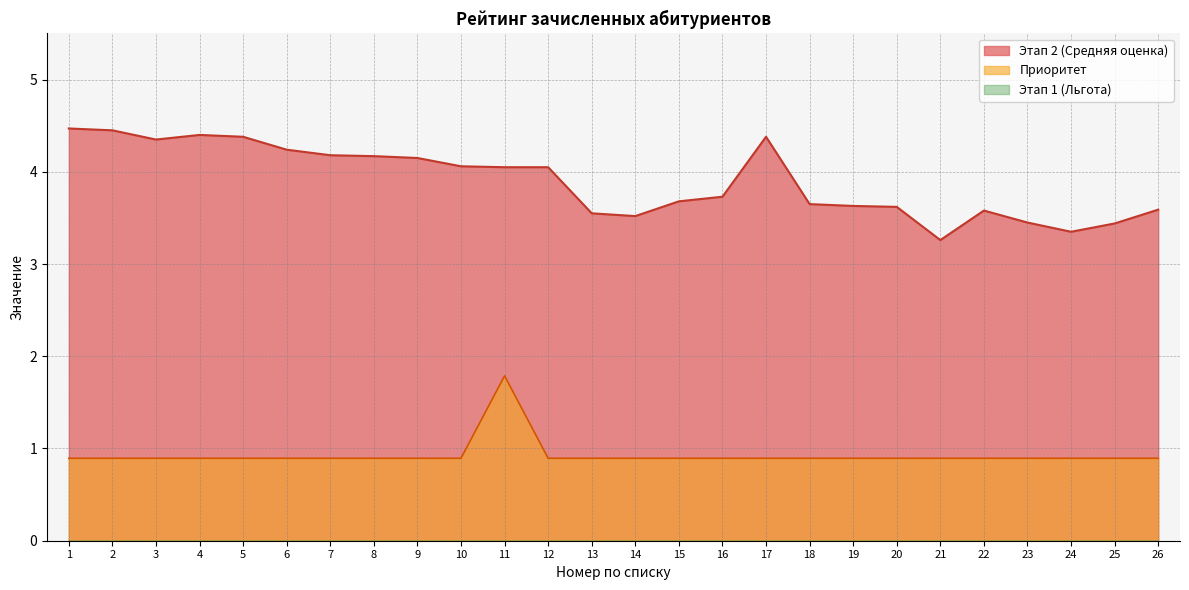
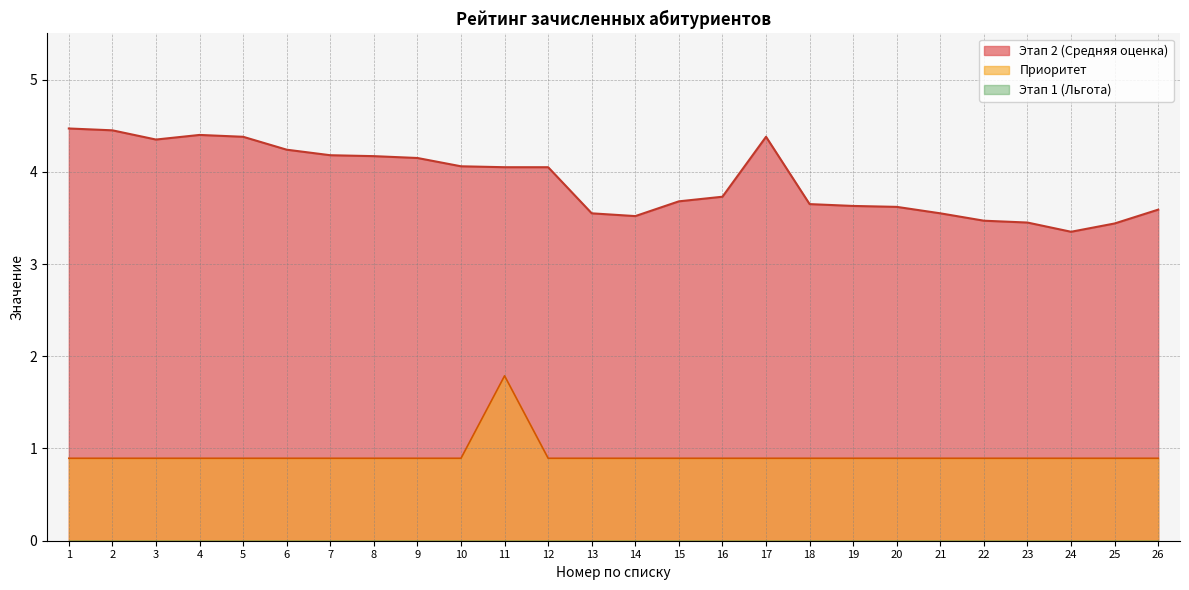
Этап 2 (Средняя оценка), 21: 3.3 -> 3.6
Этап 2 (Средняя оценка), 22: 3.6 -> 3.5
